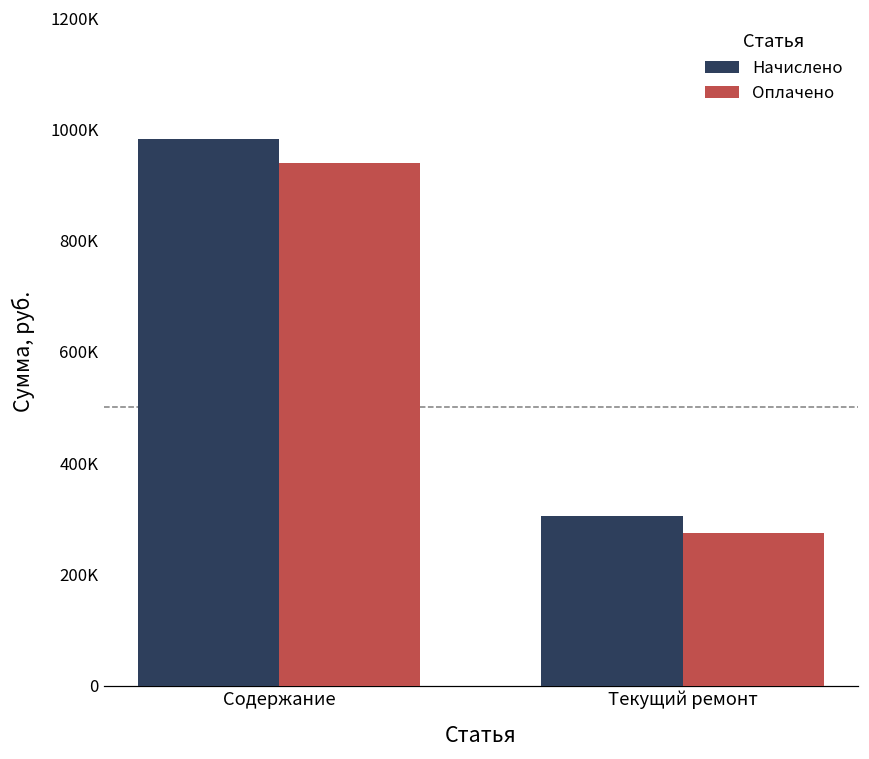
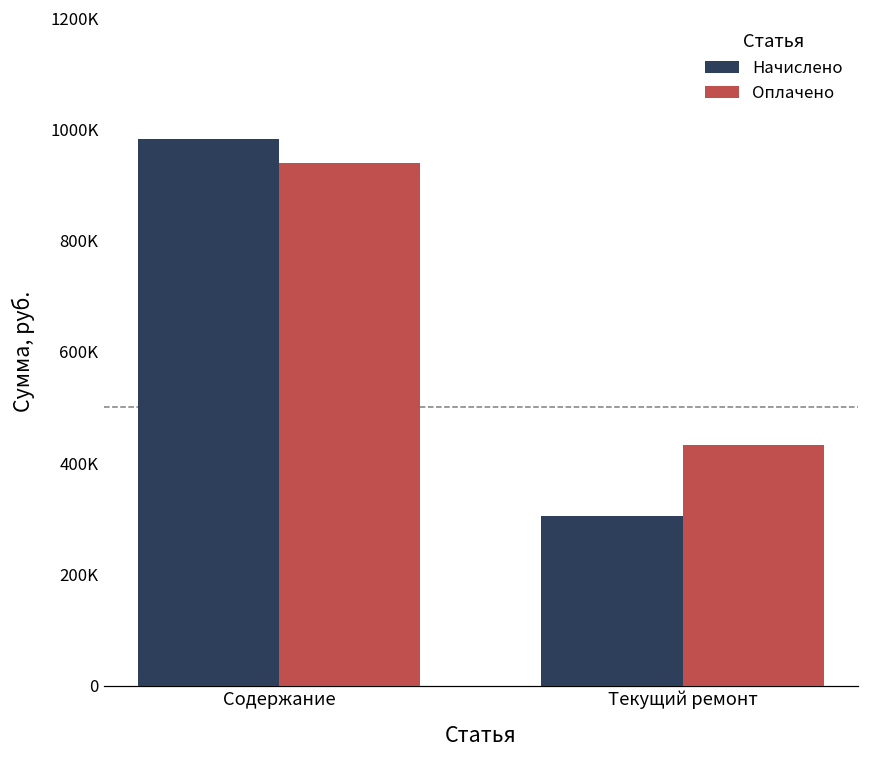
Оплачено, Текущий ремонт: 270000 -> 430000
